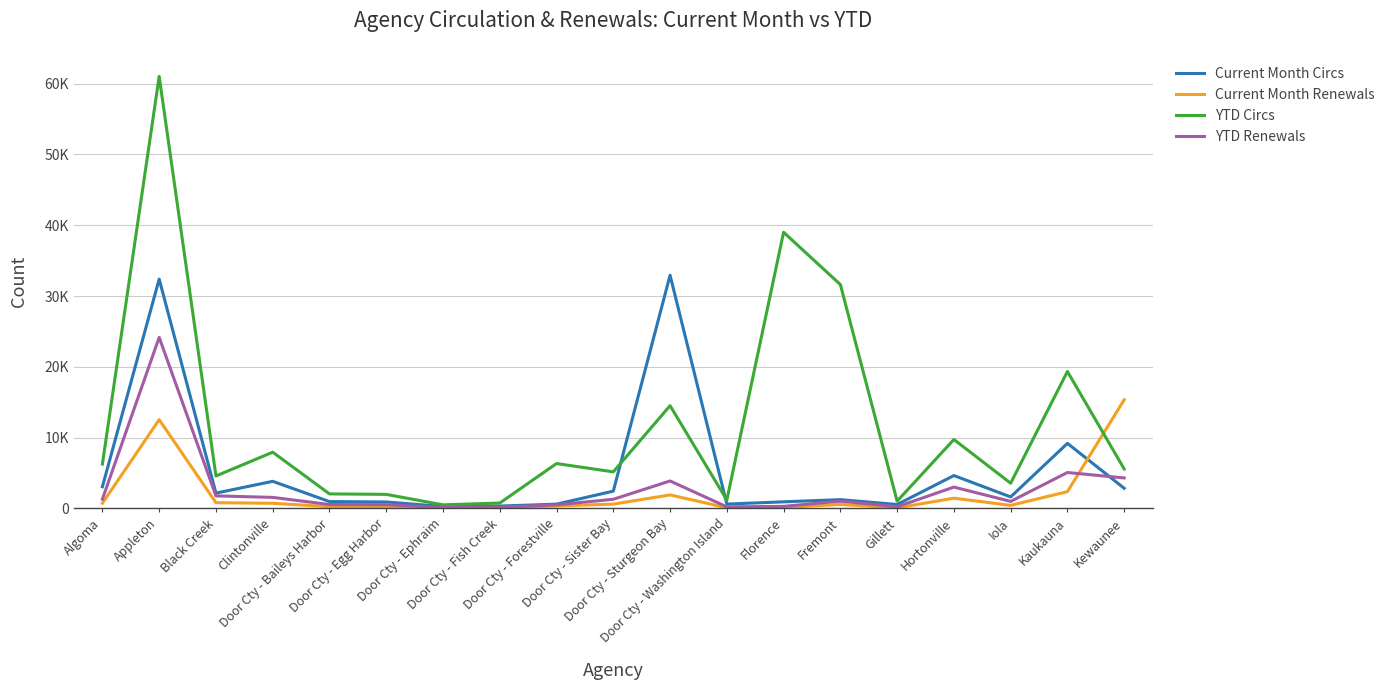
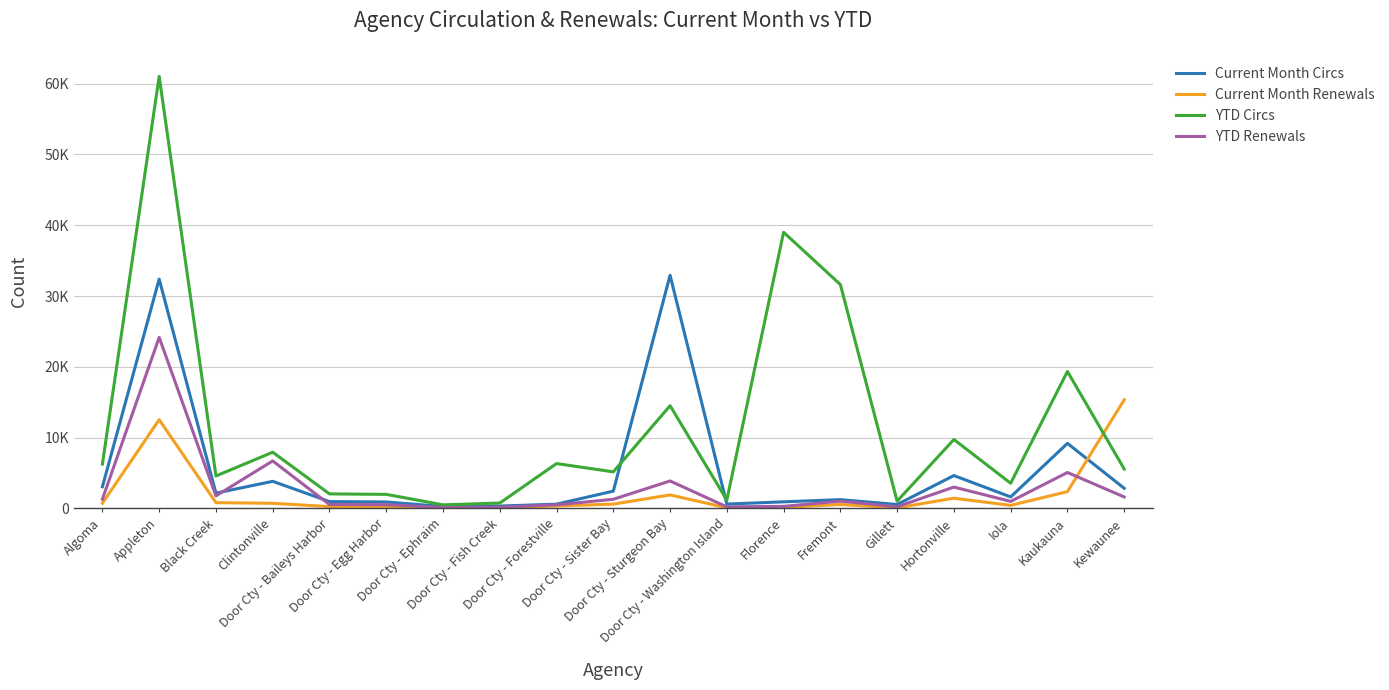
YTD Renewals, Clintonville: 2000 -> 7000
YTD Renewals, Kewaunee: 4000 -> 2000
